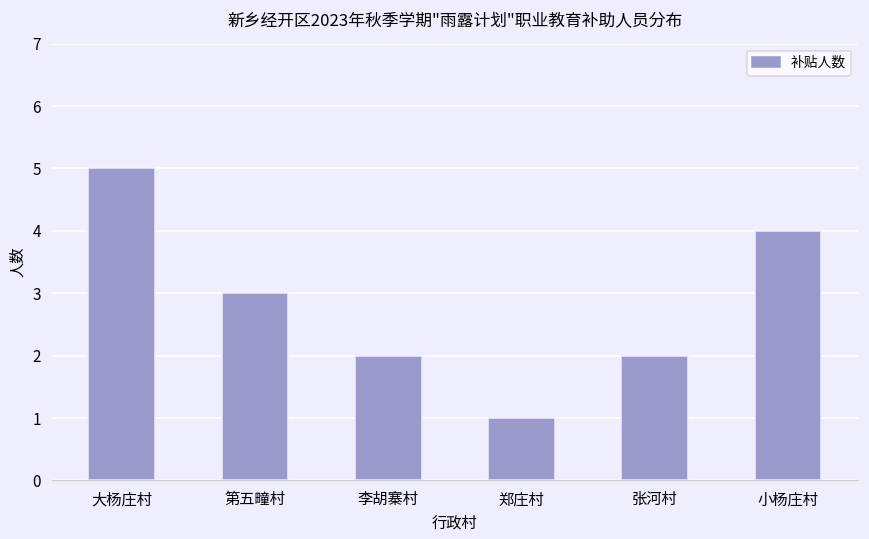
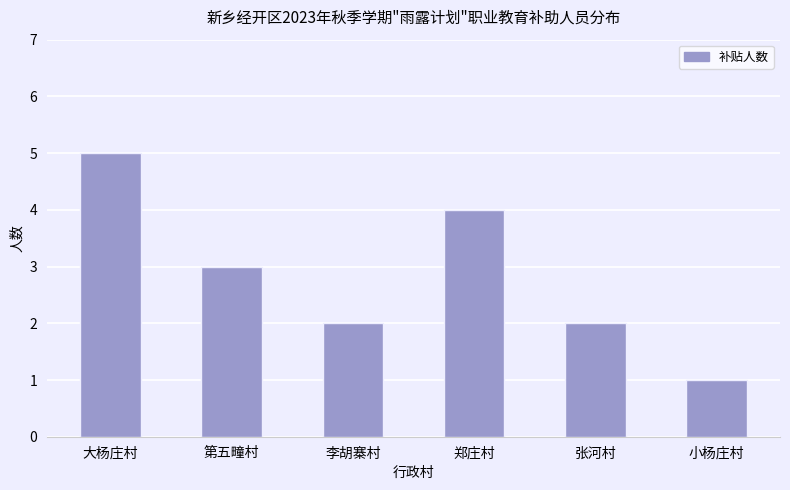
郑庄村: 1 -> 4
小杨庄村: 4 -> 1
